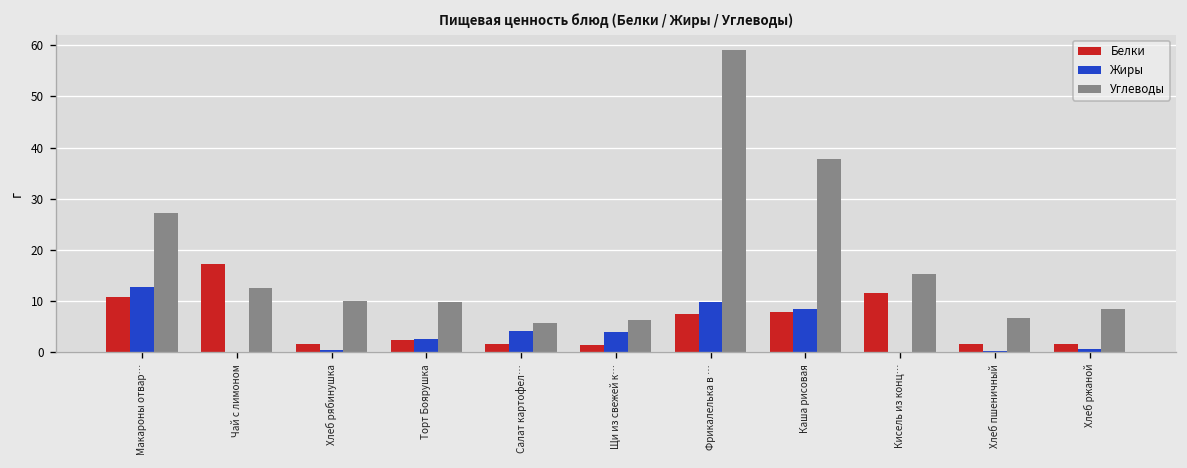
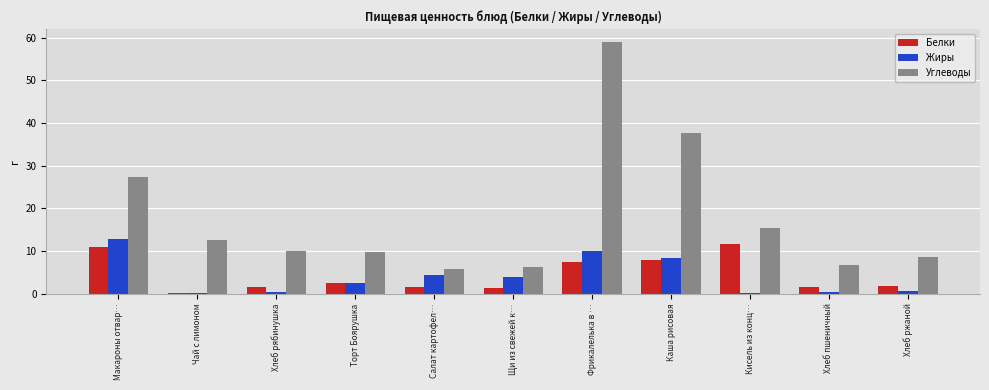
Белки, Чай с лимоном: 17 -> 0
